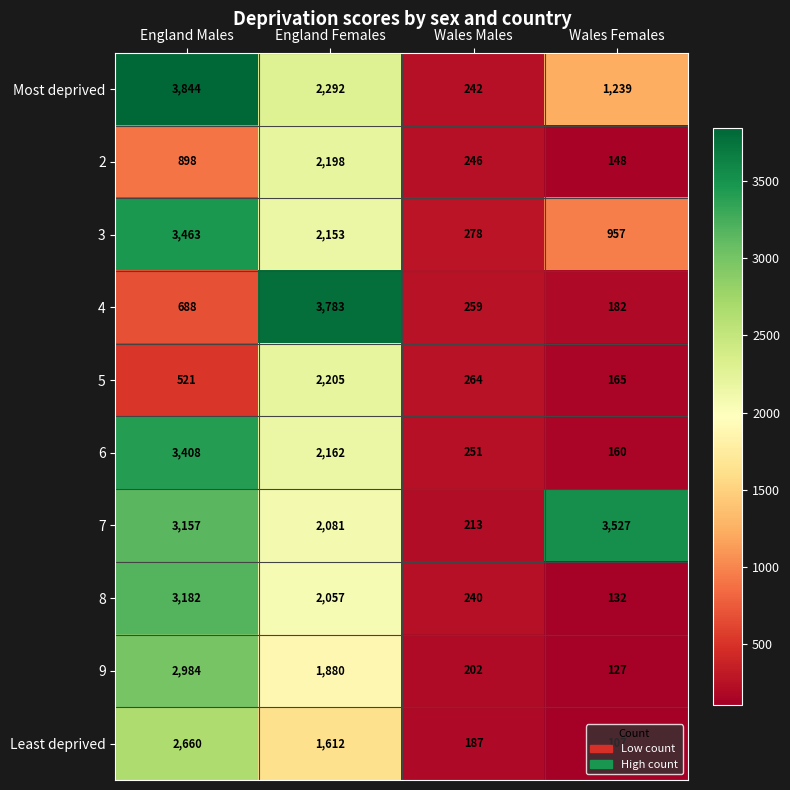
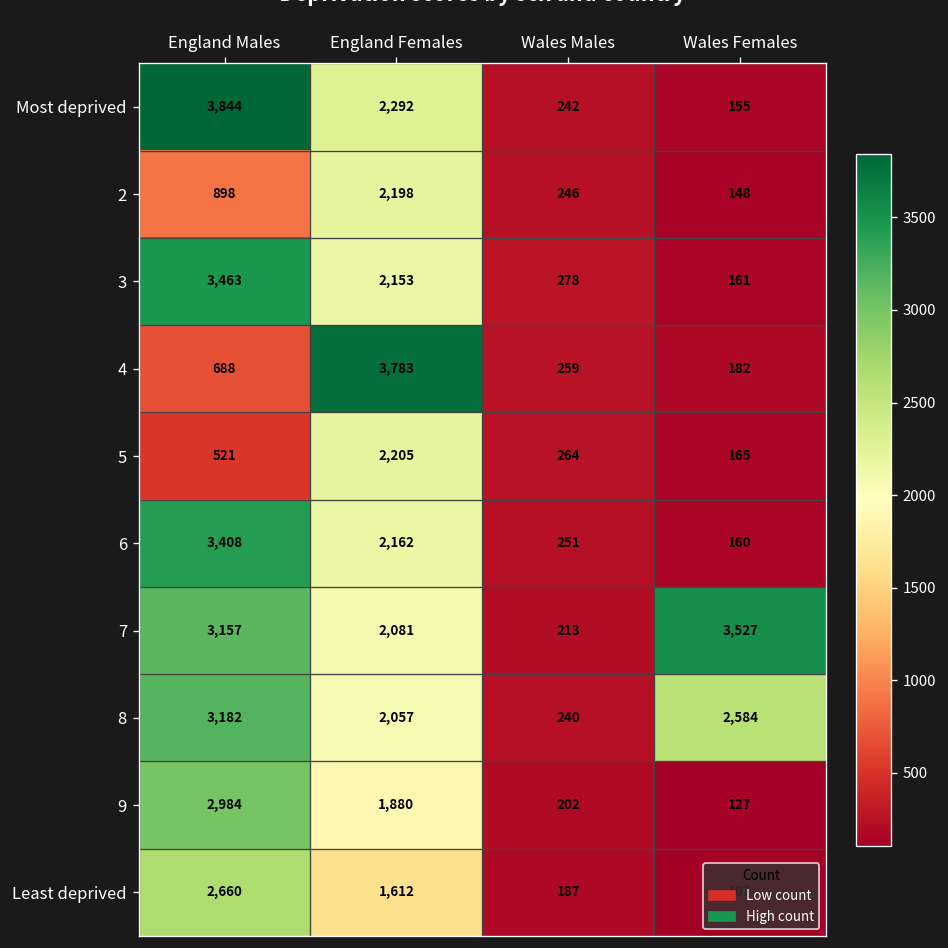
Most deprived, Wales Females: 1,239 -> 155
3, Wales Females: 957 -> 161
8, Wales Females: 132 -> 2,584
